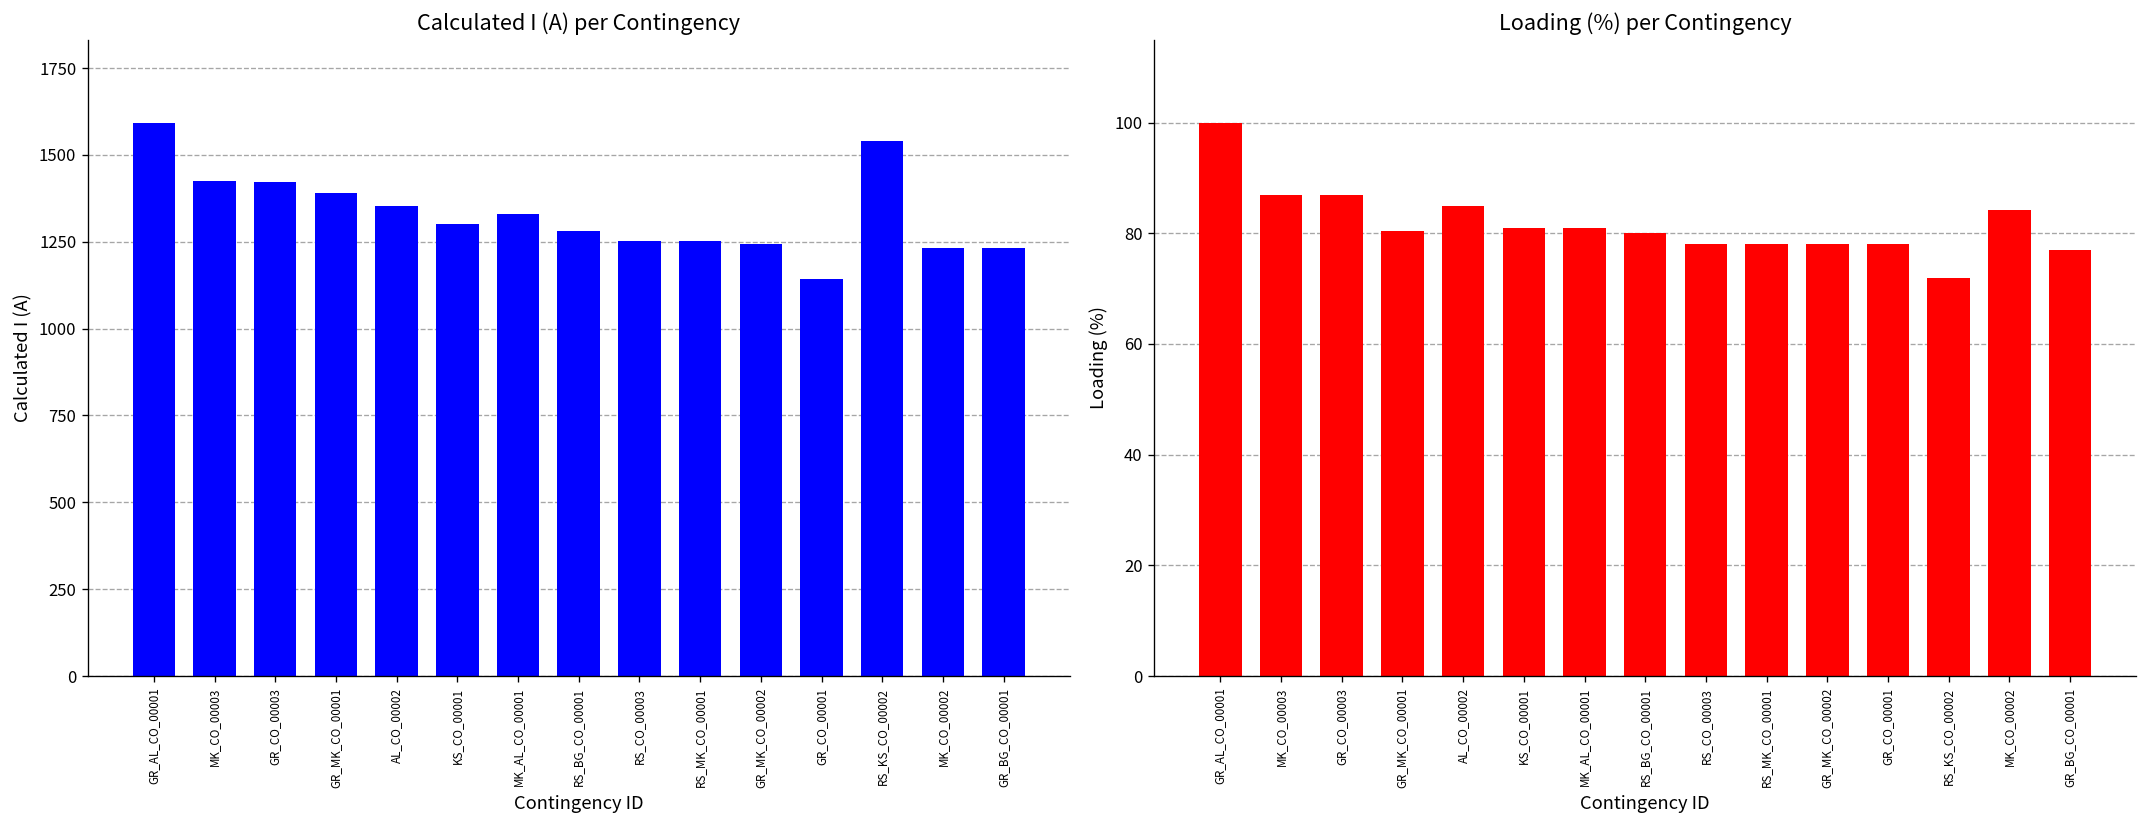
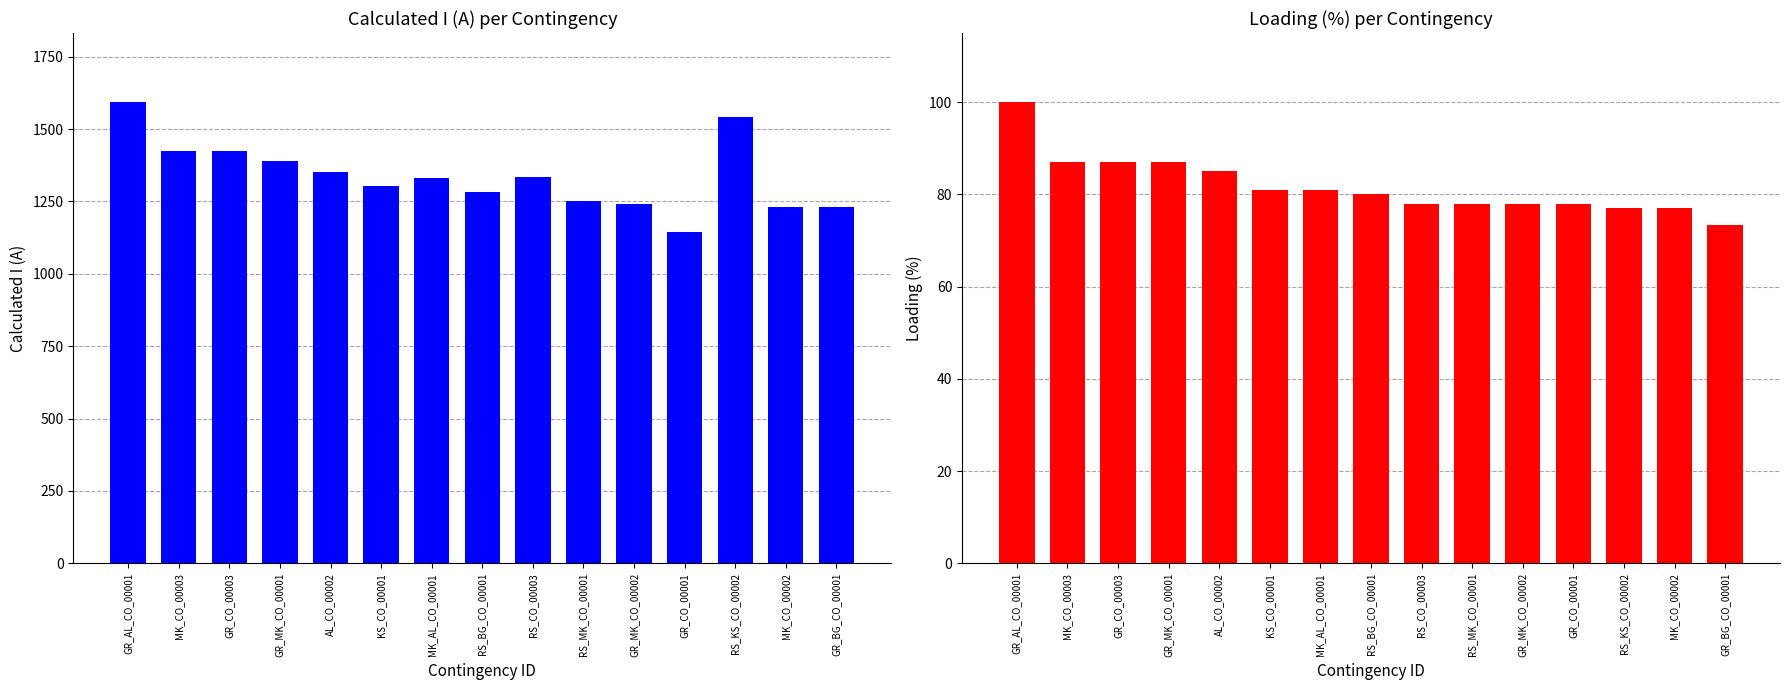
Calculated I (A) per Contingency, RS_CO_00003: 1250 -> 1340
Loading (%) per Contingency, GR_MK_CO_00001: 80 -> 87
Loading (%) per Contingency, RS_KS_CO_00002: 72 -> 77
Loading (%) per Contingency, MK_CO_00002: 84 -> 77
Loading (%) per Contingency, GR_BG_CO_00001: 77 -> 73
